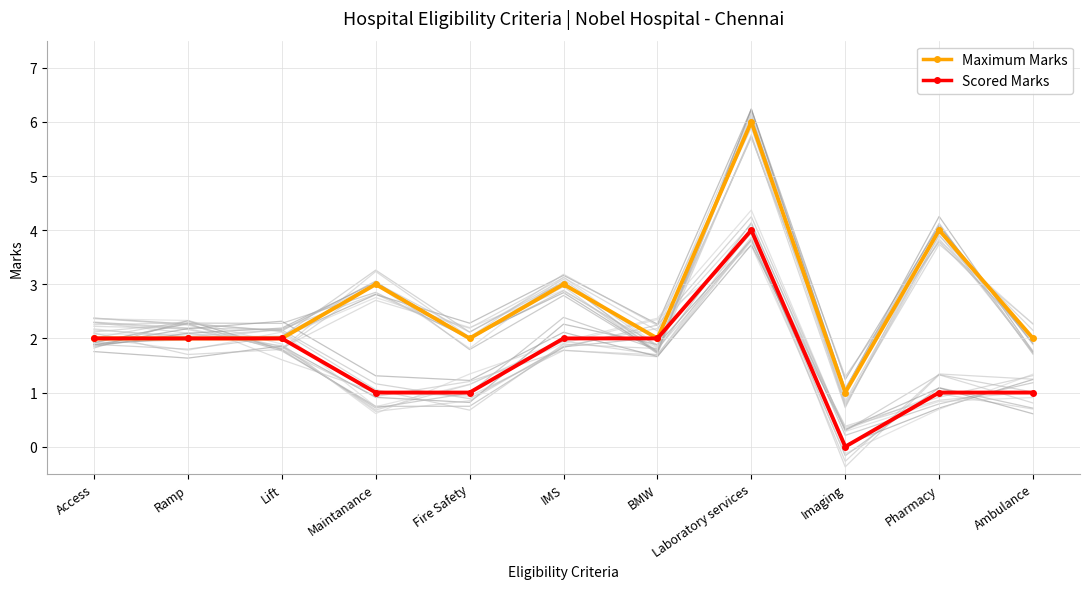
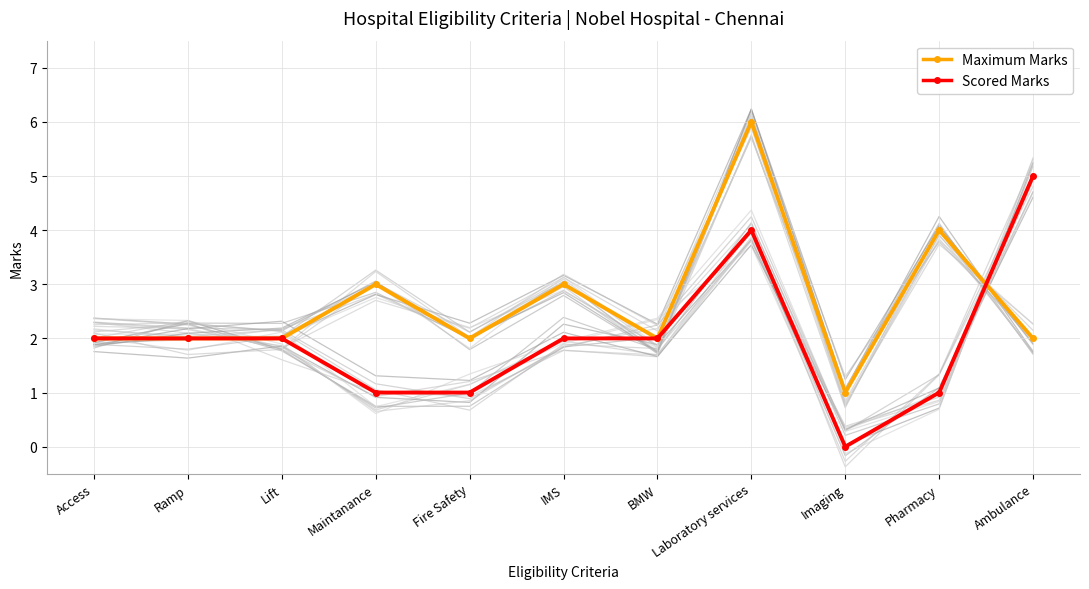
Scored Marks, Ambulance: 1 -> 5
